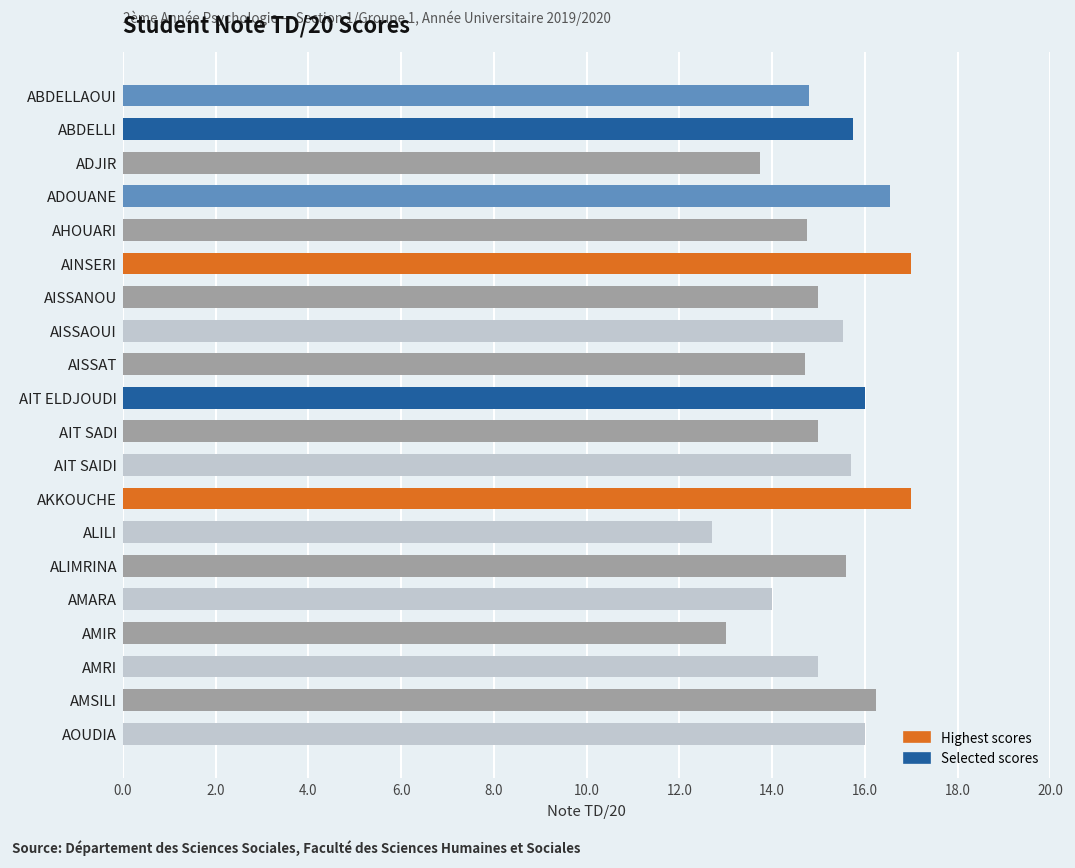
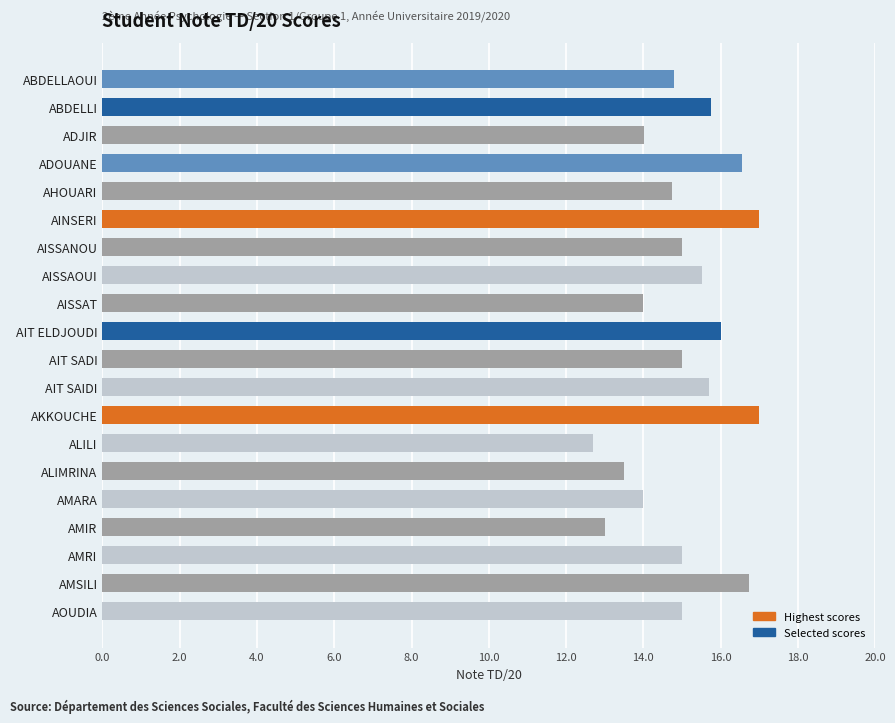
ADJIR: 13.8 -> 14.0
AISSAT: 14.7 -> 14.0
ALIMRINA: 15.6 -> 13.5
AMSILI: 16.3 -> 16.7
AOUDIA: 16 -> 15
